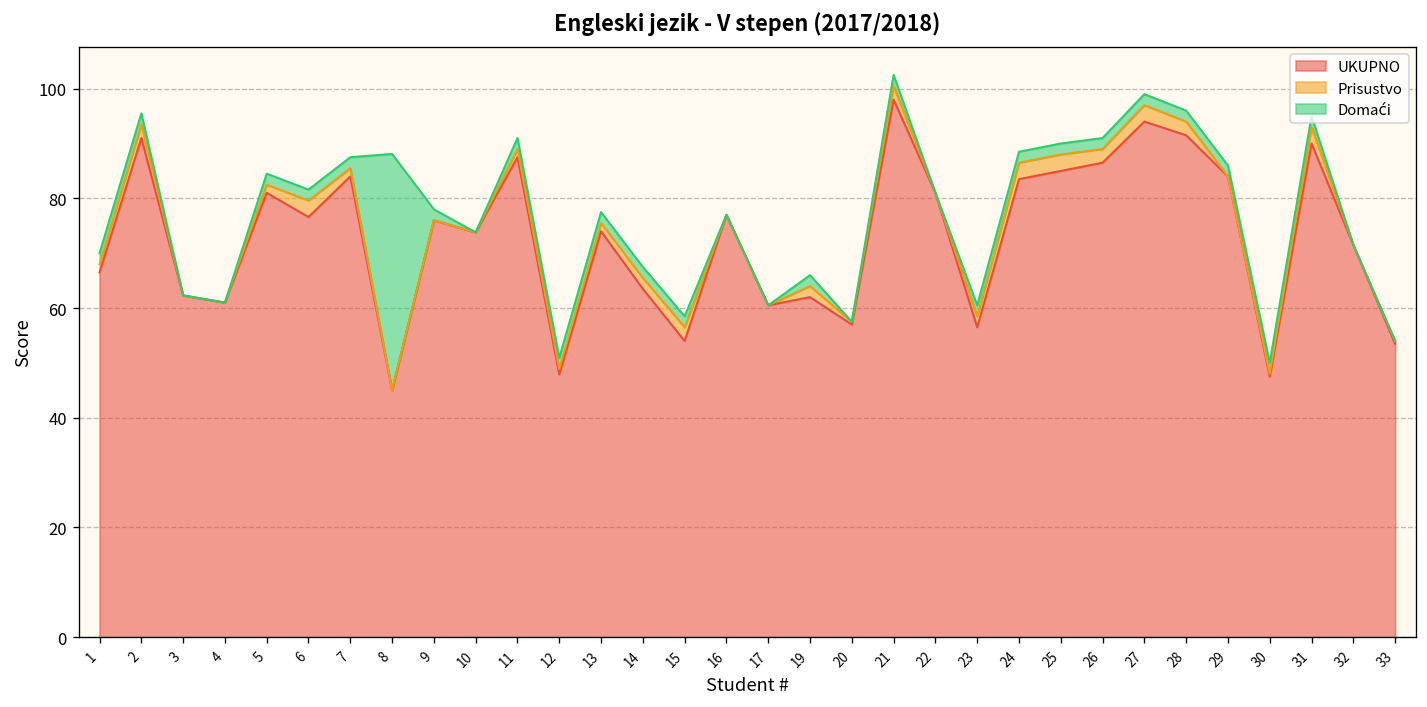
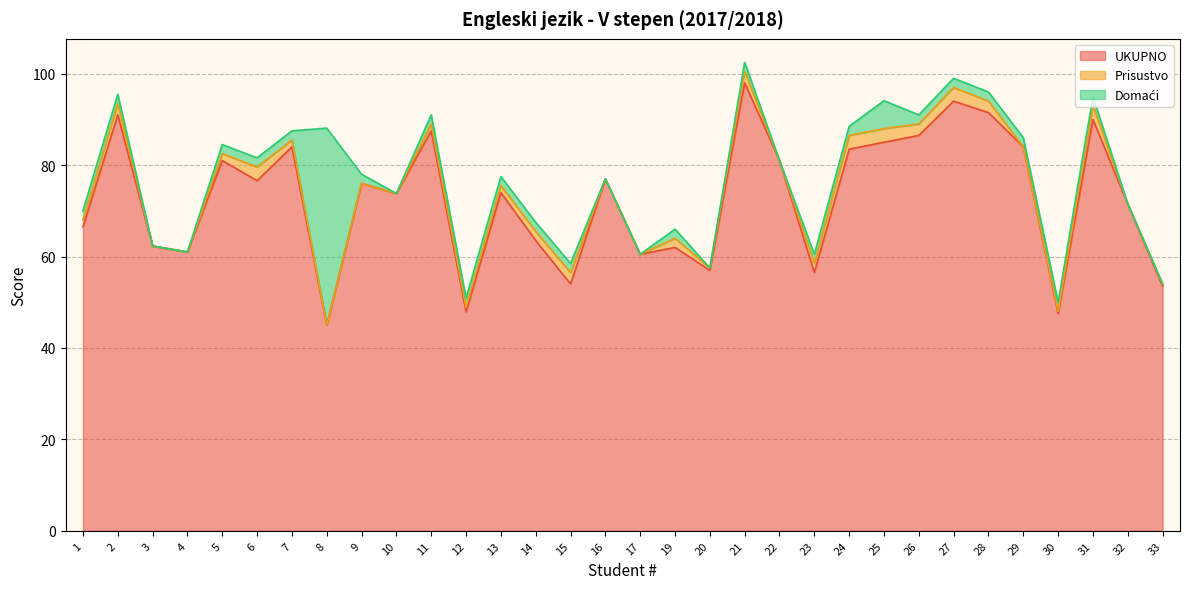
Domaći, 25: 2 -> 6
